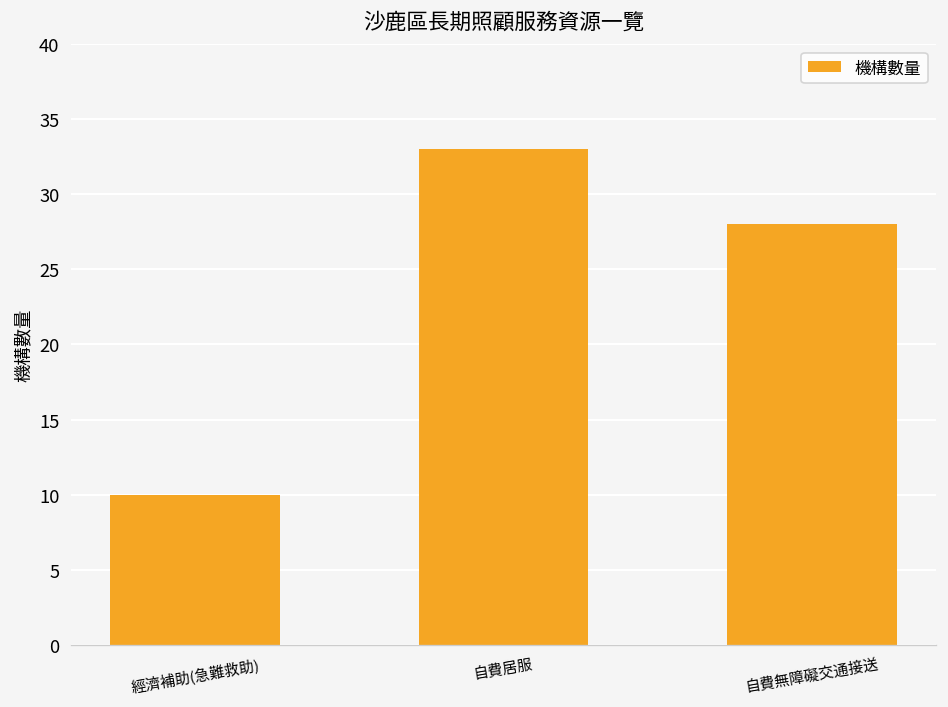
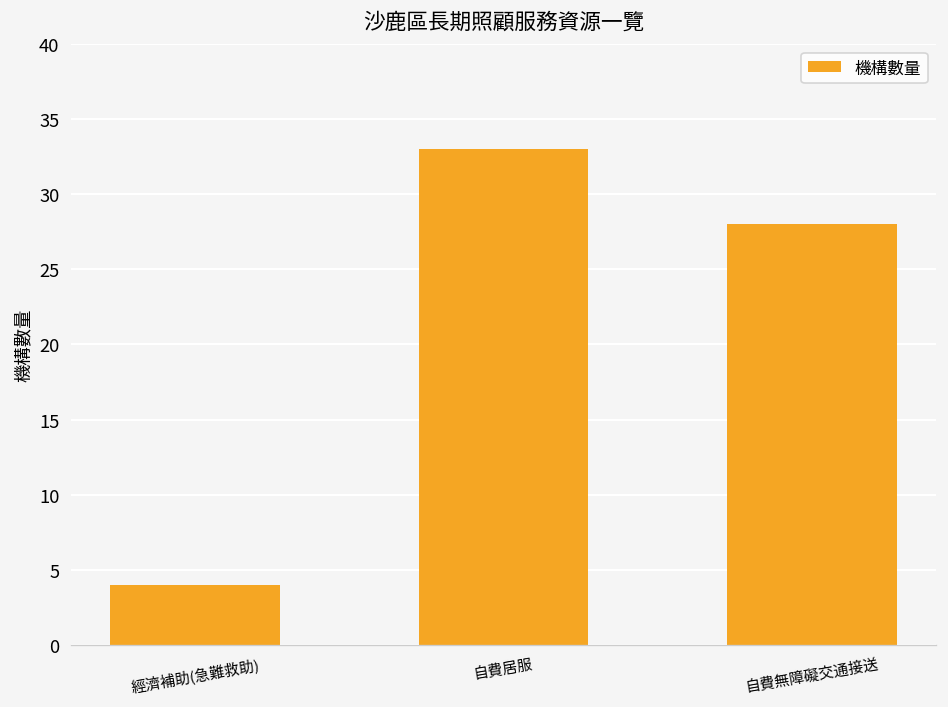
經濟補助(急難救助): 10 -> 4
